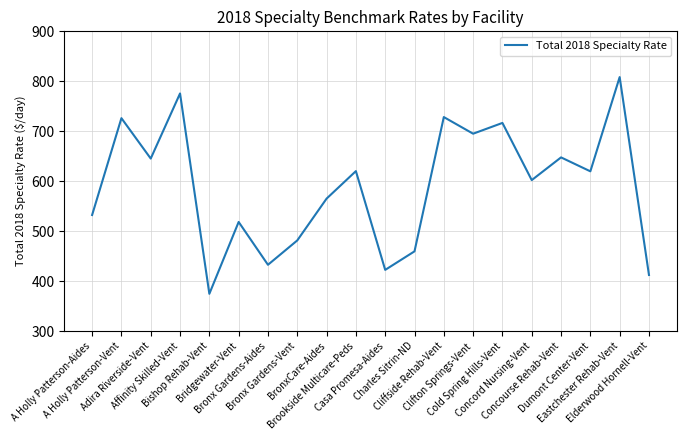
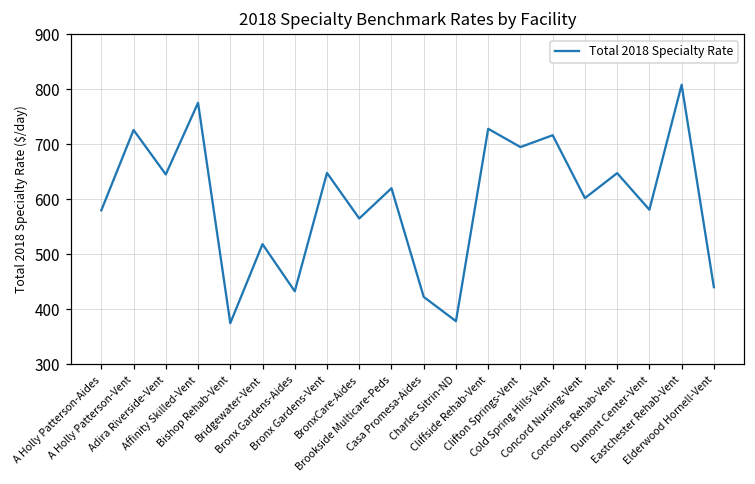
A Holly Patterson-Aides: 530 -> 580
Bronx Gardens-Vent: 480 -> 650
Charles Sitrin-ND: 460 -> 380
Dumont Center-Vent: 620 -> 580
Elderwood Hornell-Vent: 410 -> 440
